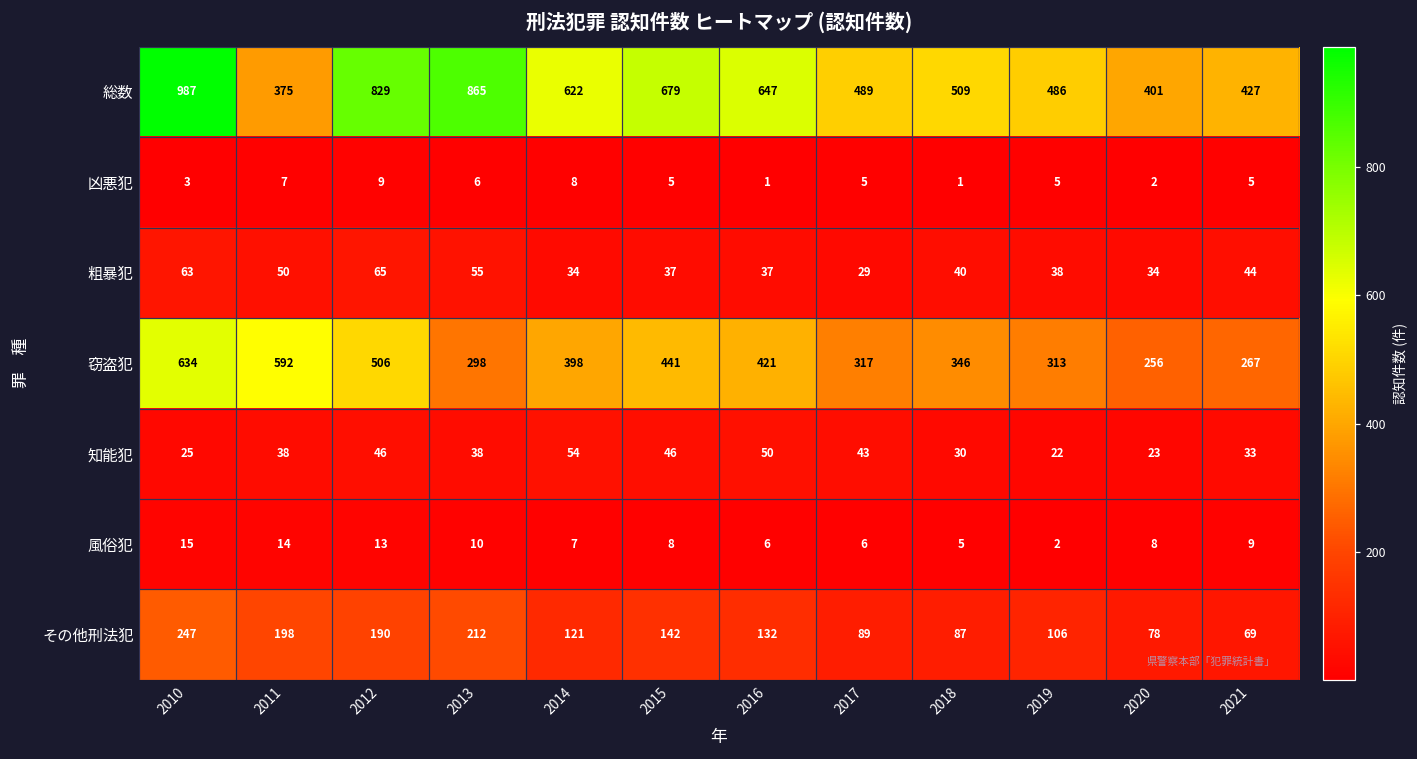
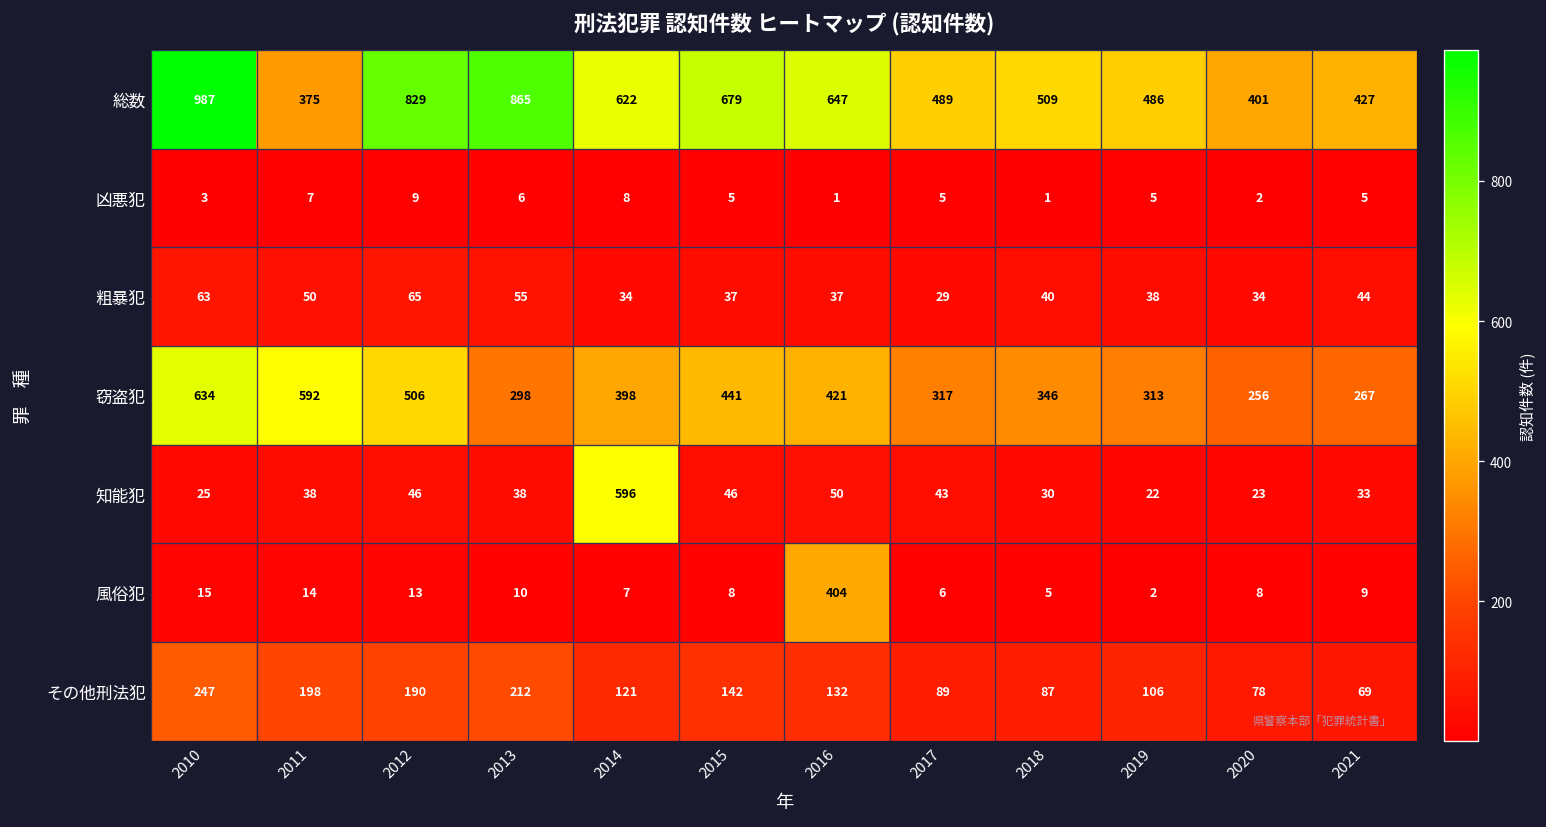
知能犯, 2014: 54 -> 596
風俗犯, 2016: 6 -> 404
